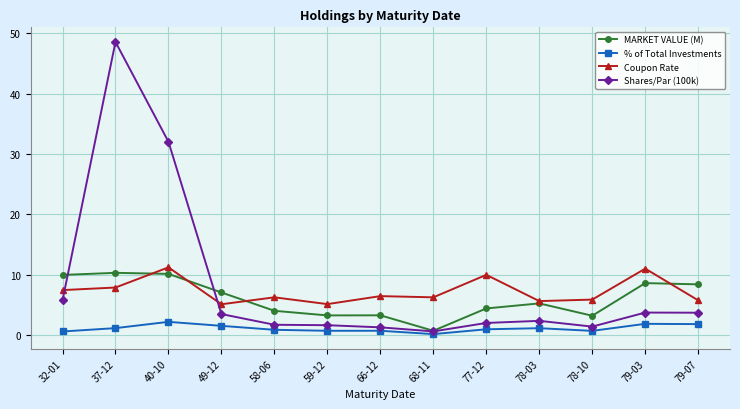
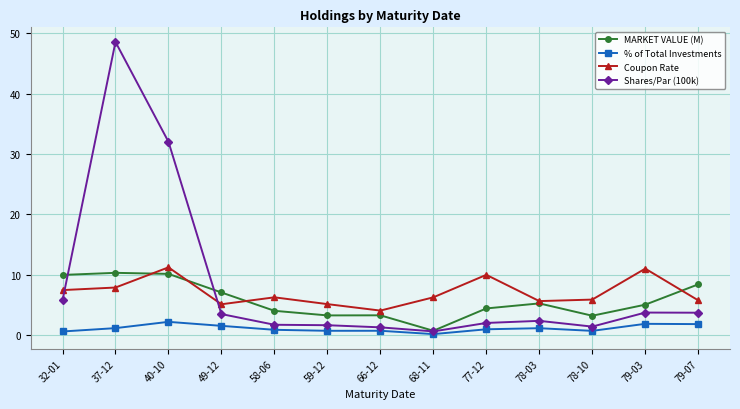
Coupon Rate, 66-12: 6 -> 4
MARKET VALUE (M), 79-03: 9 -> 5
